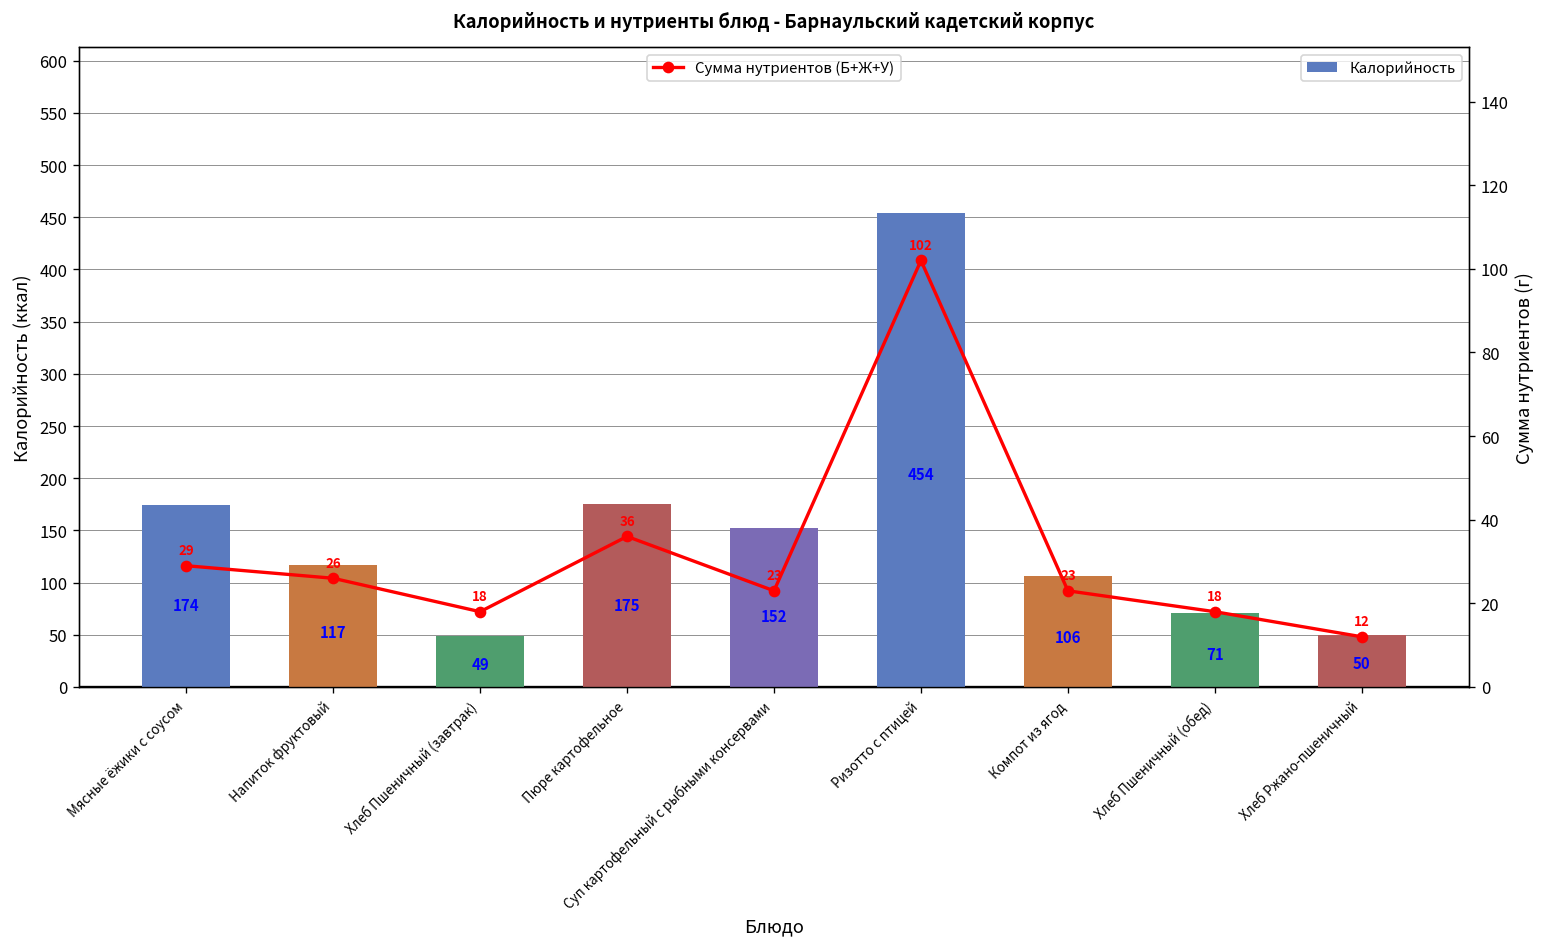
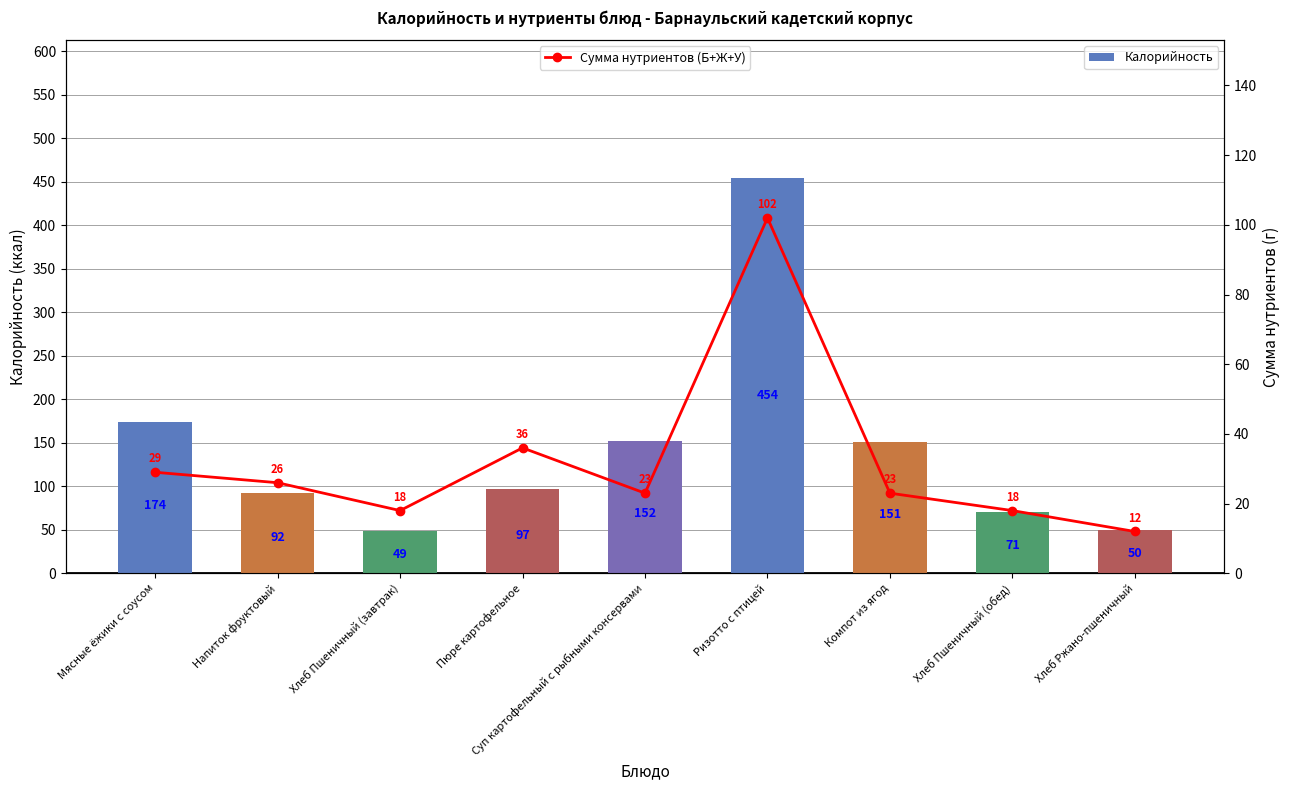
Калорийность, Напиток фруктовый: 117 -> 92
Калорийность, Пюре картофельное: 175 -> 97
Калорийность, Компот из ягод: 106 -> 151
